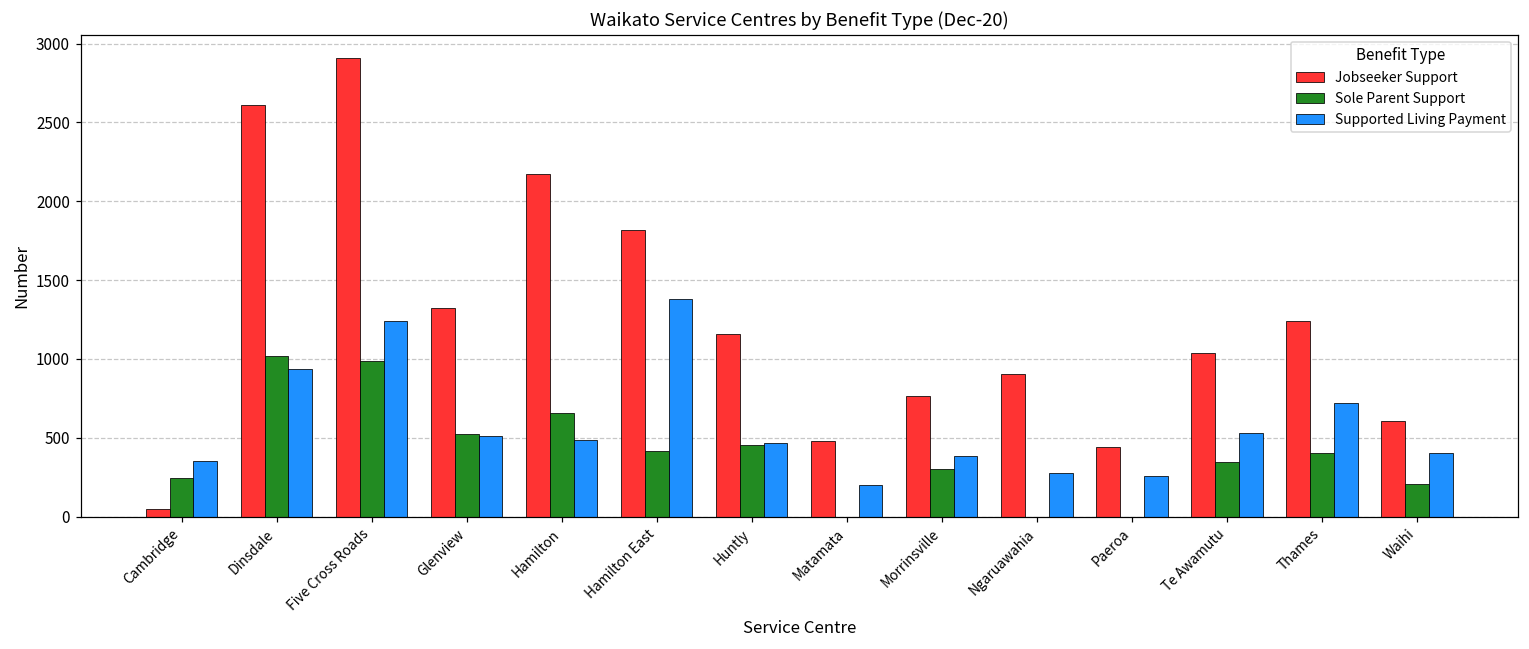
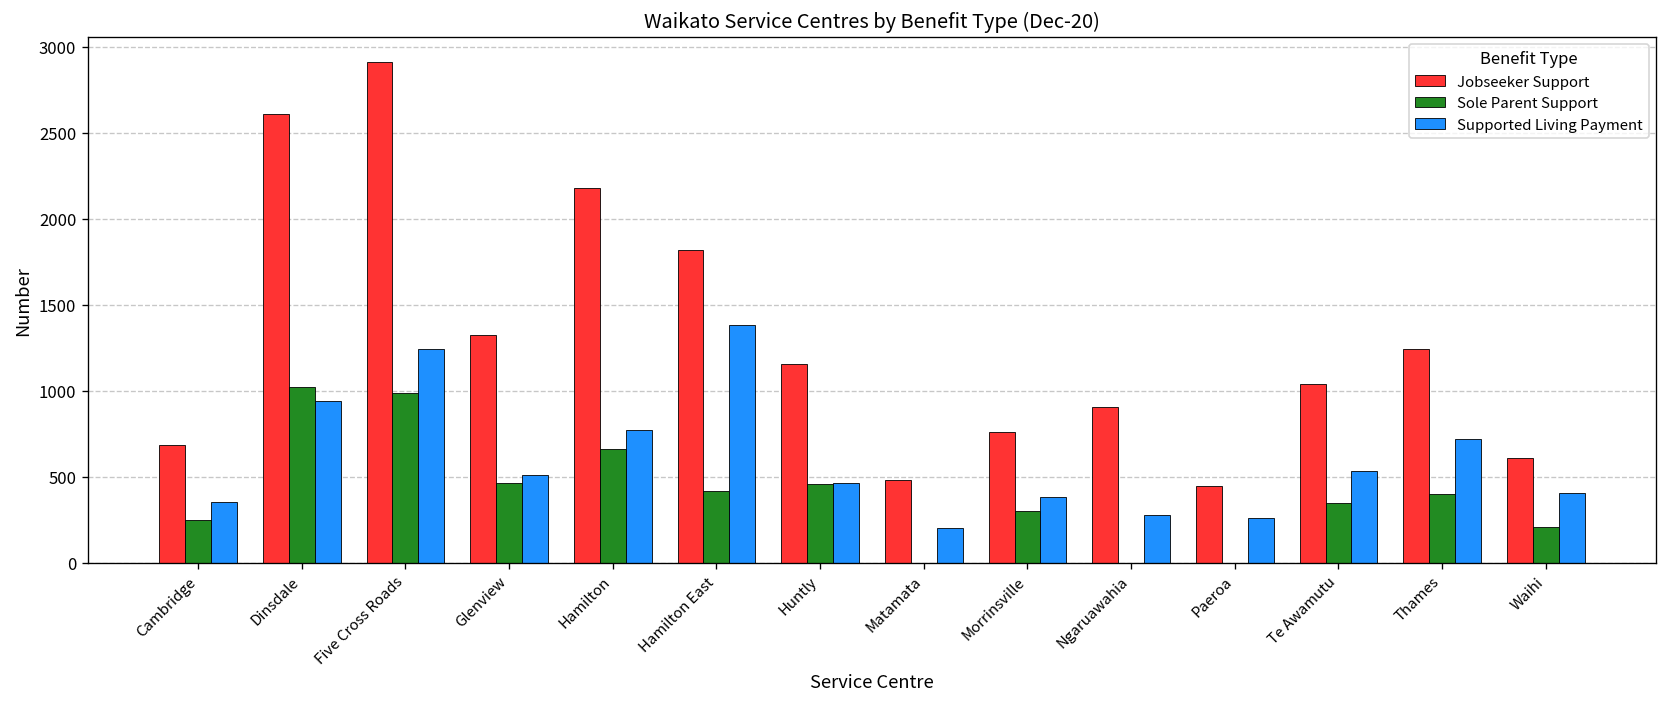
Jobseeker Support, Cambridge: 50 -> 680
Sole Parent Support, Glenview: 520 -> 460
Supported Living Payment, Hamilton: 480 -> 770
